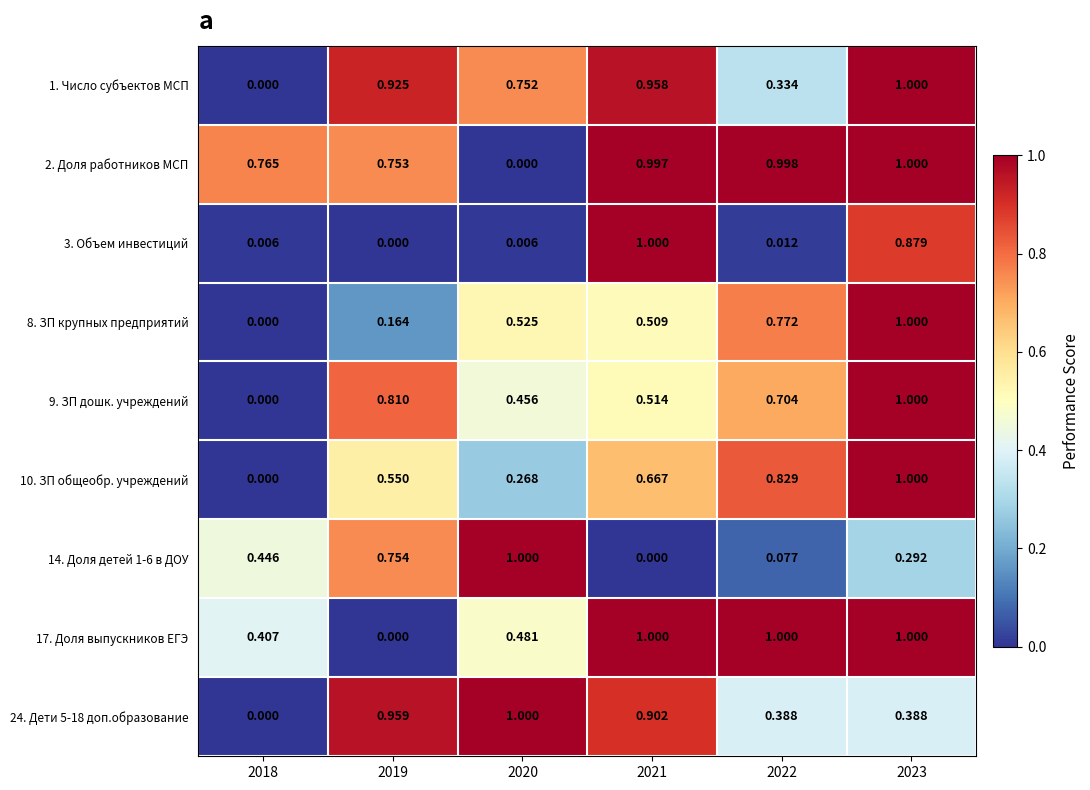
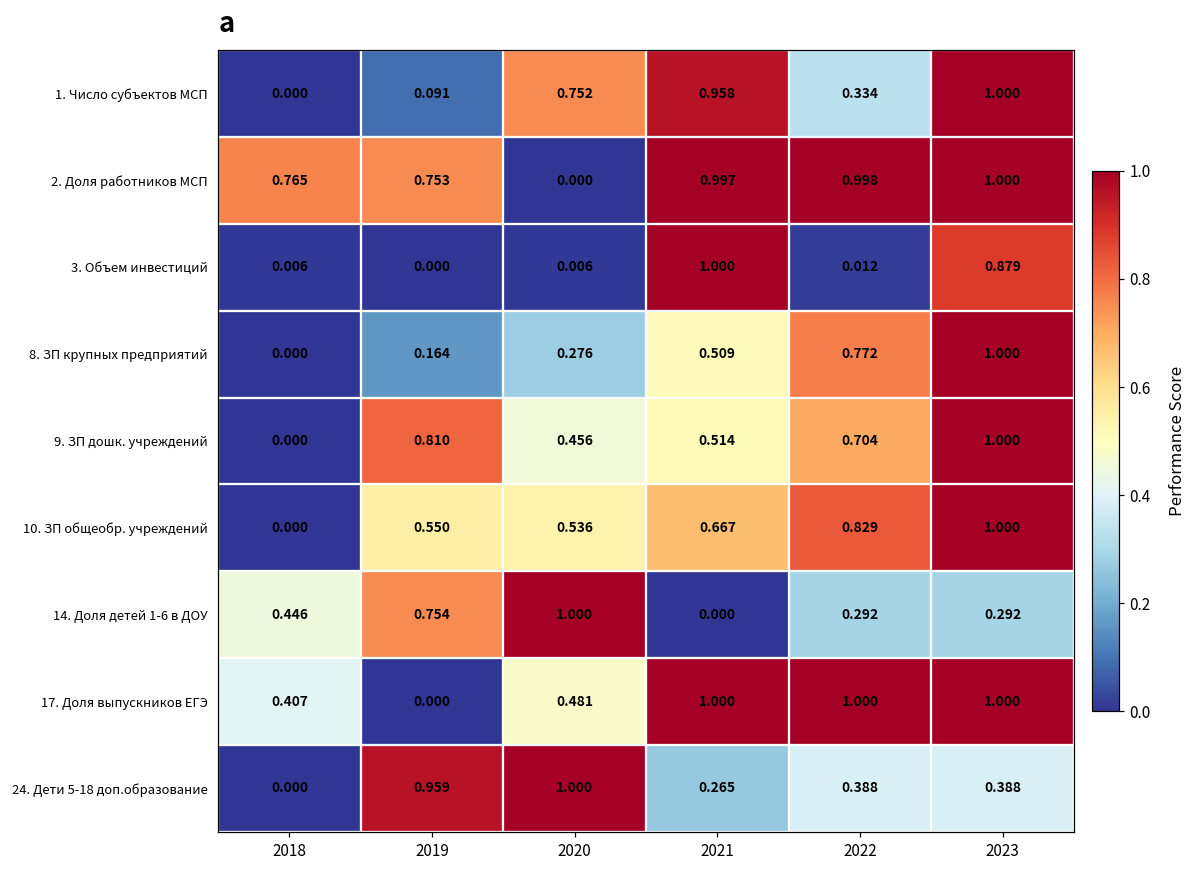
1. Число субъектов МСП, 2019: 0.925 -> 0.091
8. ЗП крупных предприятий, 2020: 0.525 -> 0.276
10. ЗП общеобр. учреждений, 2020: 0.268 -> 0.536
14. Доля детей 1-6 в ДОУ, 2022: 0.077 -> 0.292
24. Дети 5-18 доп.образование, 2021: 0.902 -> 0.265
